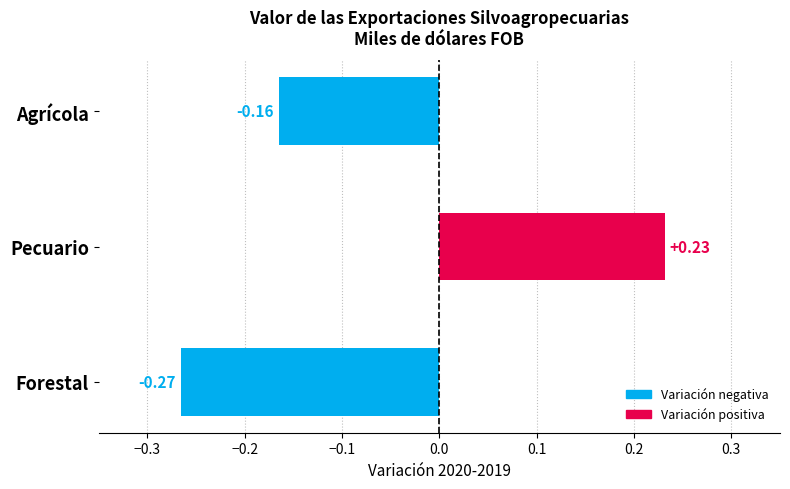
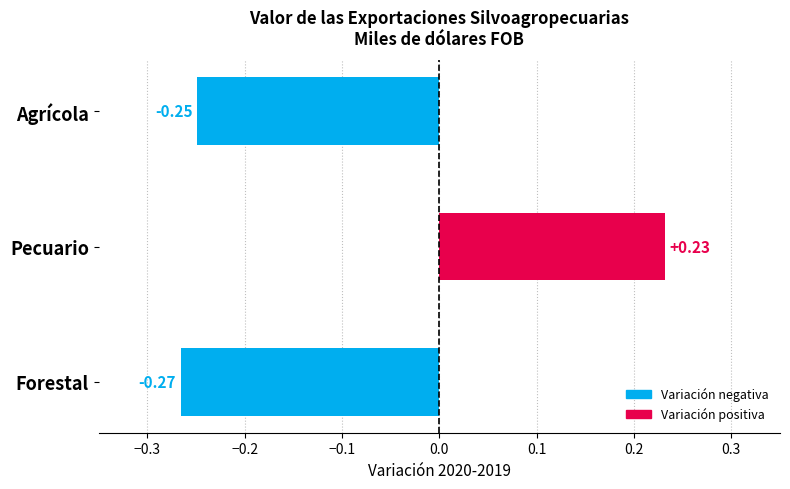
Agrícola: -0.16 -> -0.25
